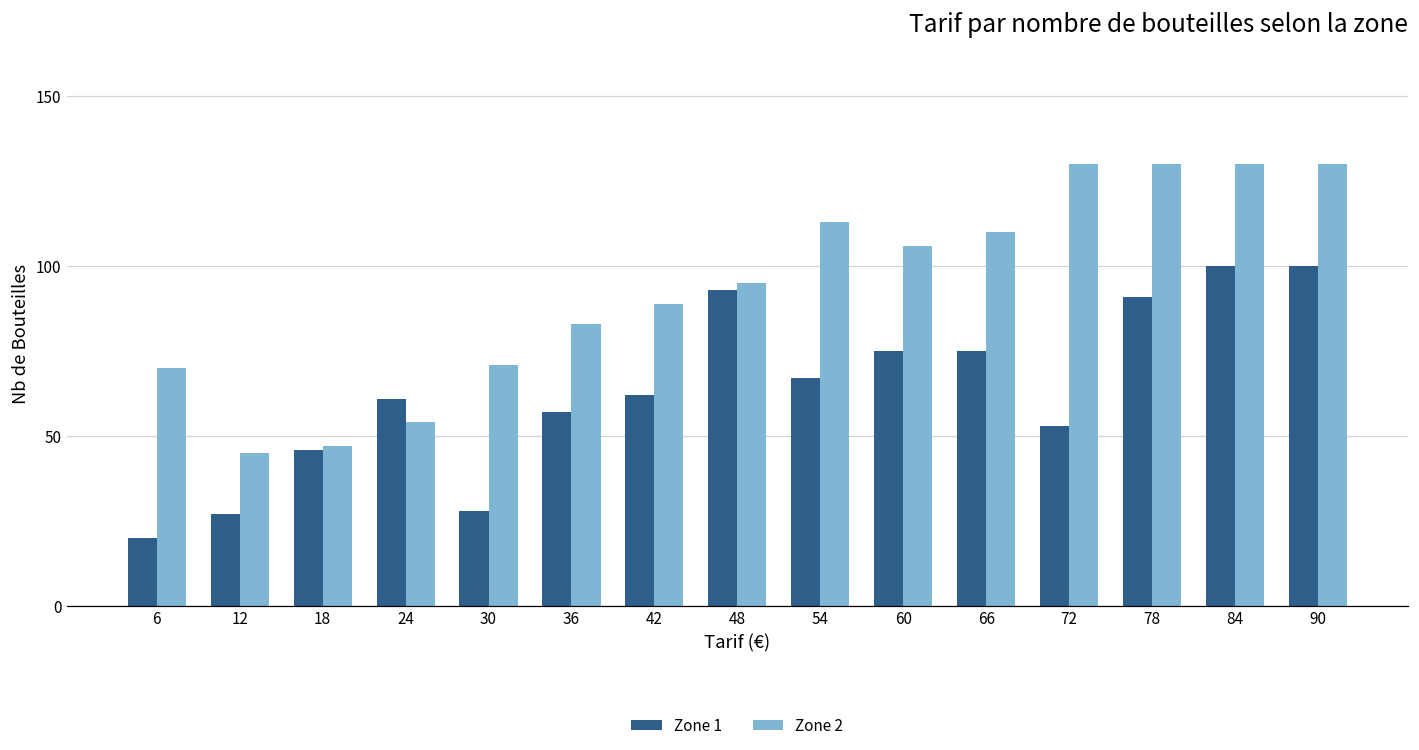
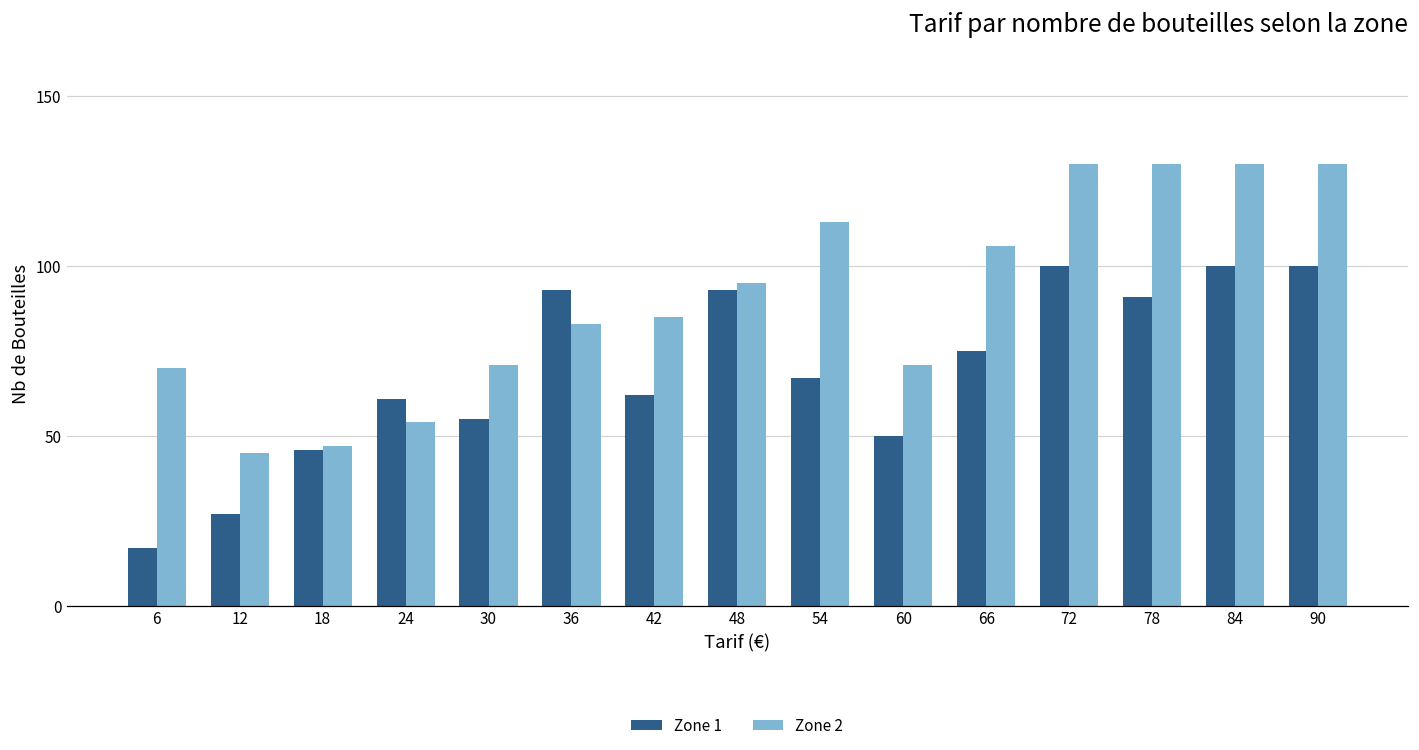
Zone 1, 6: 20 -> 17
Zone 1, 30: 28 -> 55
Zone 1, 36: 57 -> 93
Zone 2, 42: 89 -> 85
Zone 1, 60: 75 -> 50
Zone 2, 60: 106 -> 71
Zone 2, 66: 110 -> 106
Zone 1, 72: 53 -> 100
